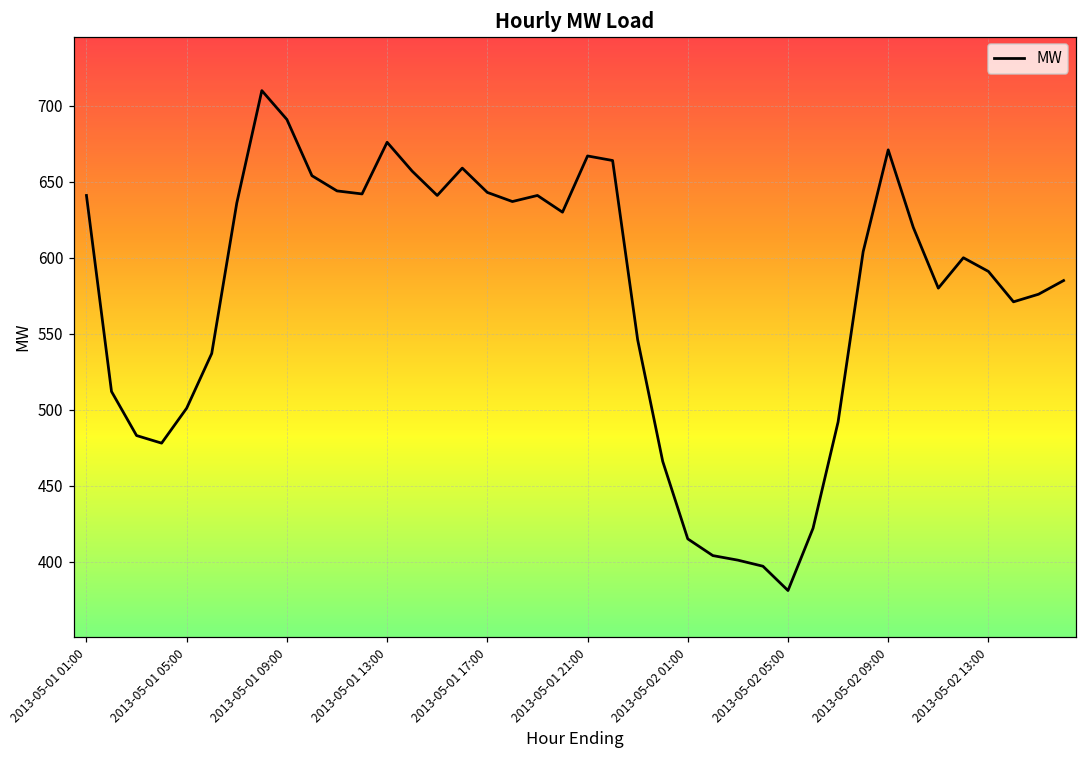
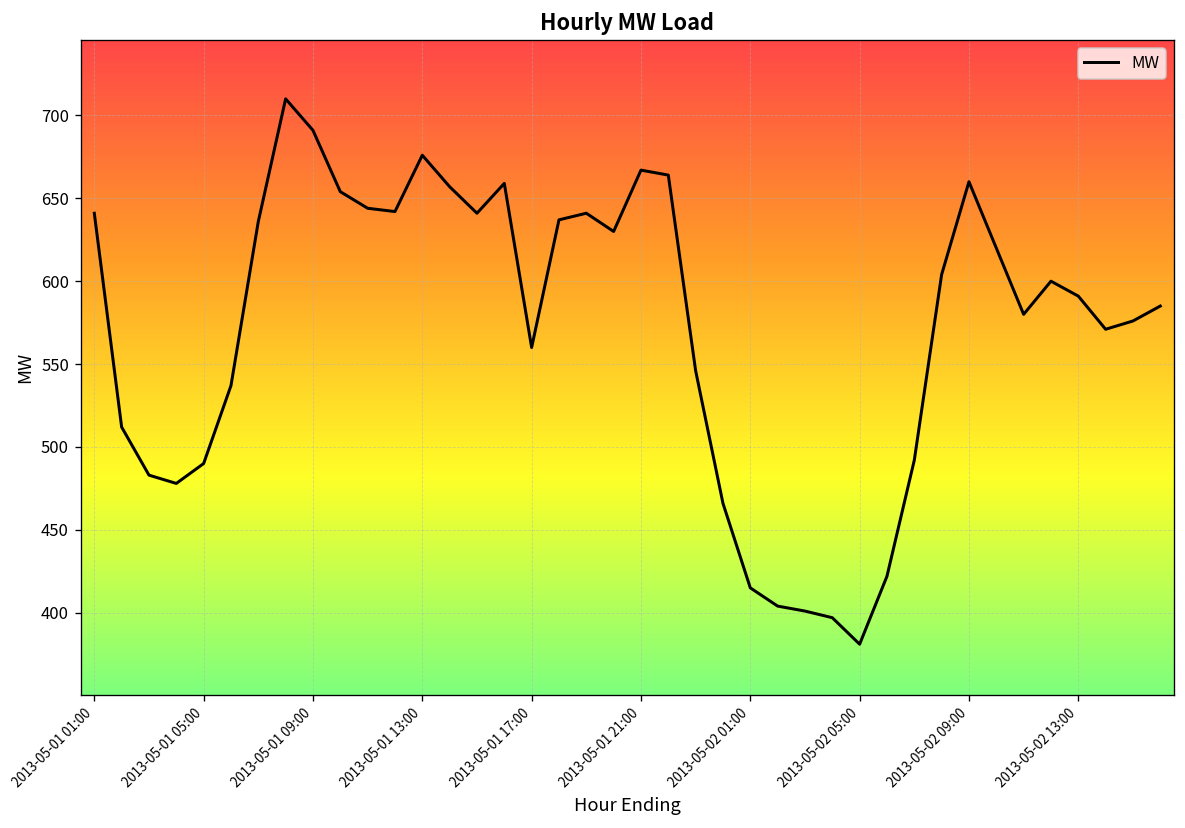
2013-05-01 05:00: 501 -> 490
2013-05-01 17:00: 643 -> 560
2013-05-02 09:00: 671 -> 660
